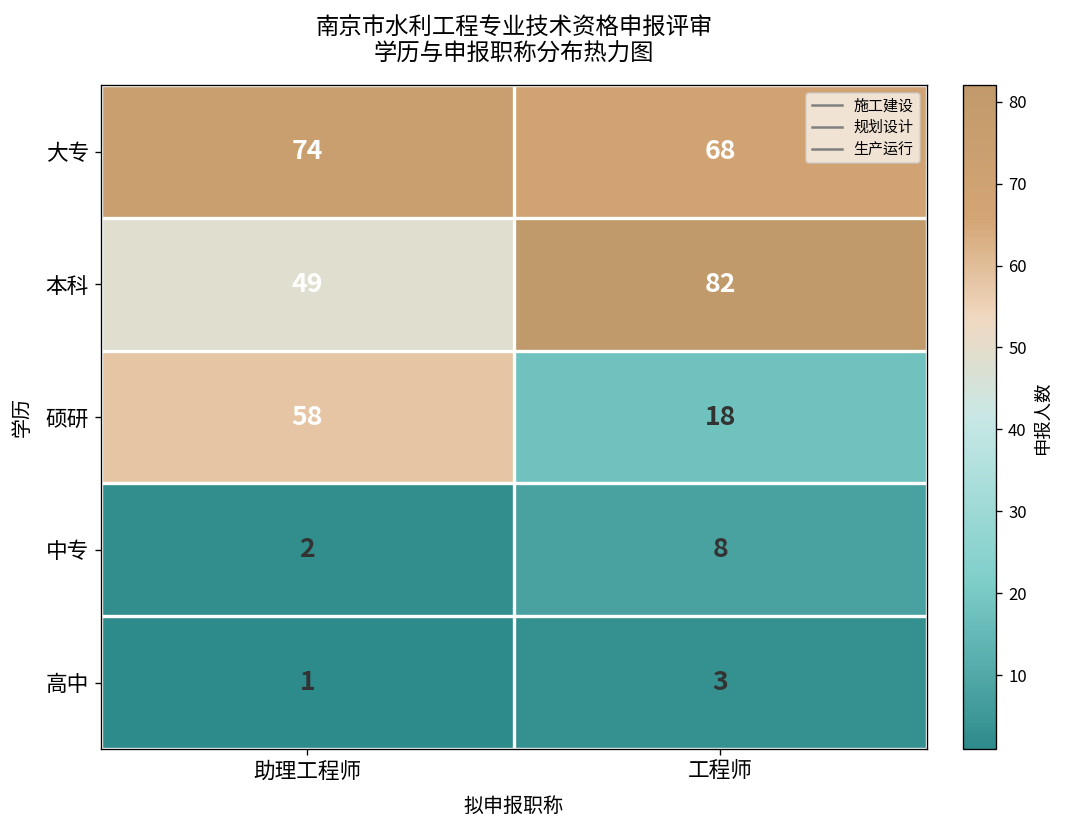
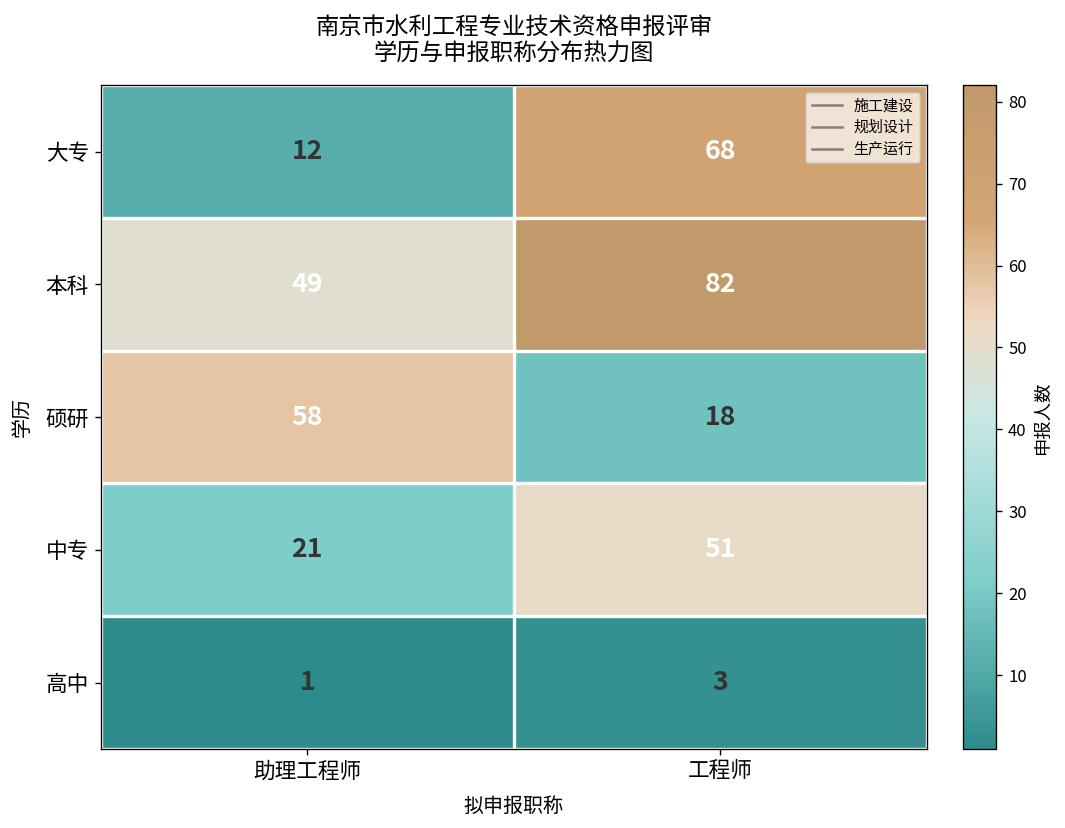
大专, 助理工程师: 74 -> 12
中专, 助理工程师: 2 -> 21
中专, 工程师: 8 -> 51
